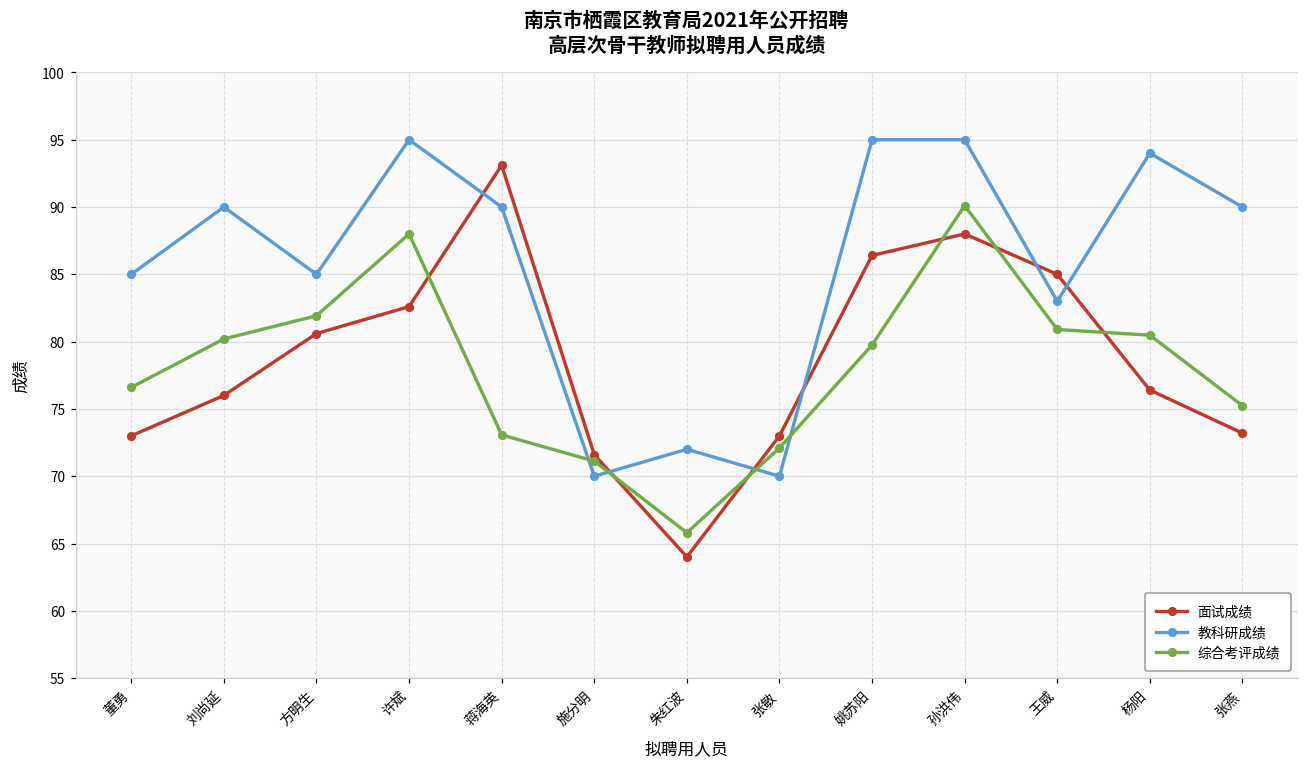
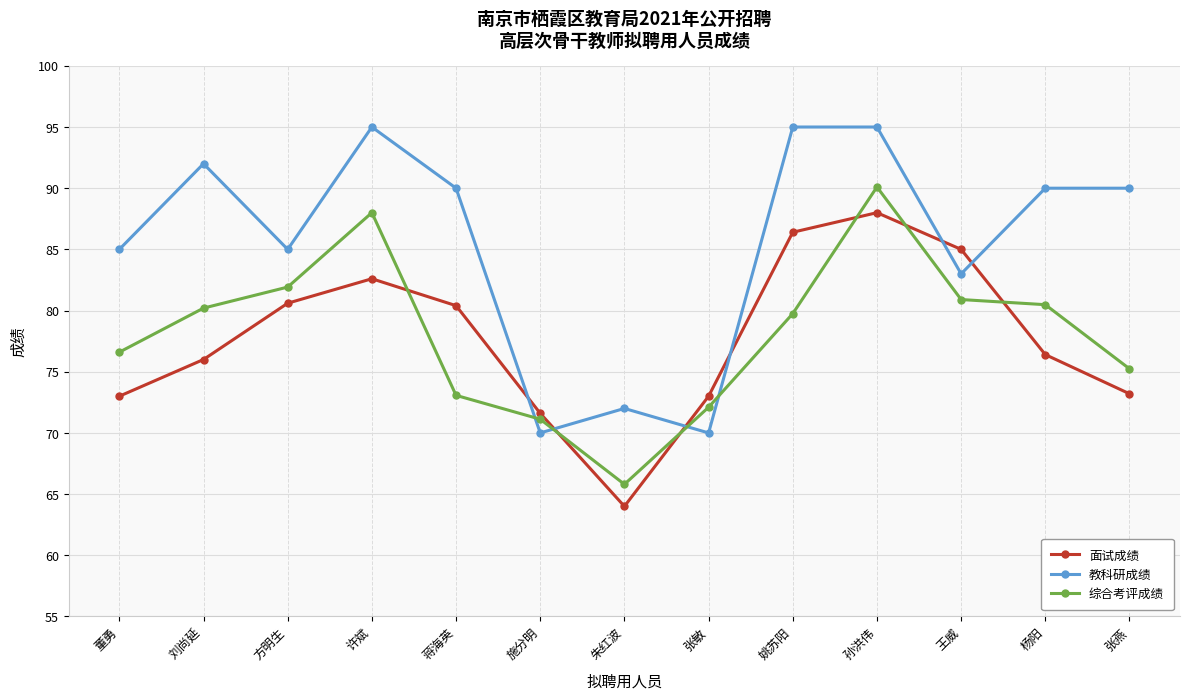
教科研成绩, 刘尚延: 90 -> 92
面试成绩, 蒋海英: 93.1 -> 80.4
教科研成绩, 杨阳: 94 -> 90
